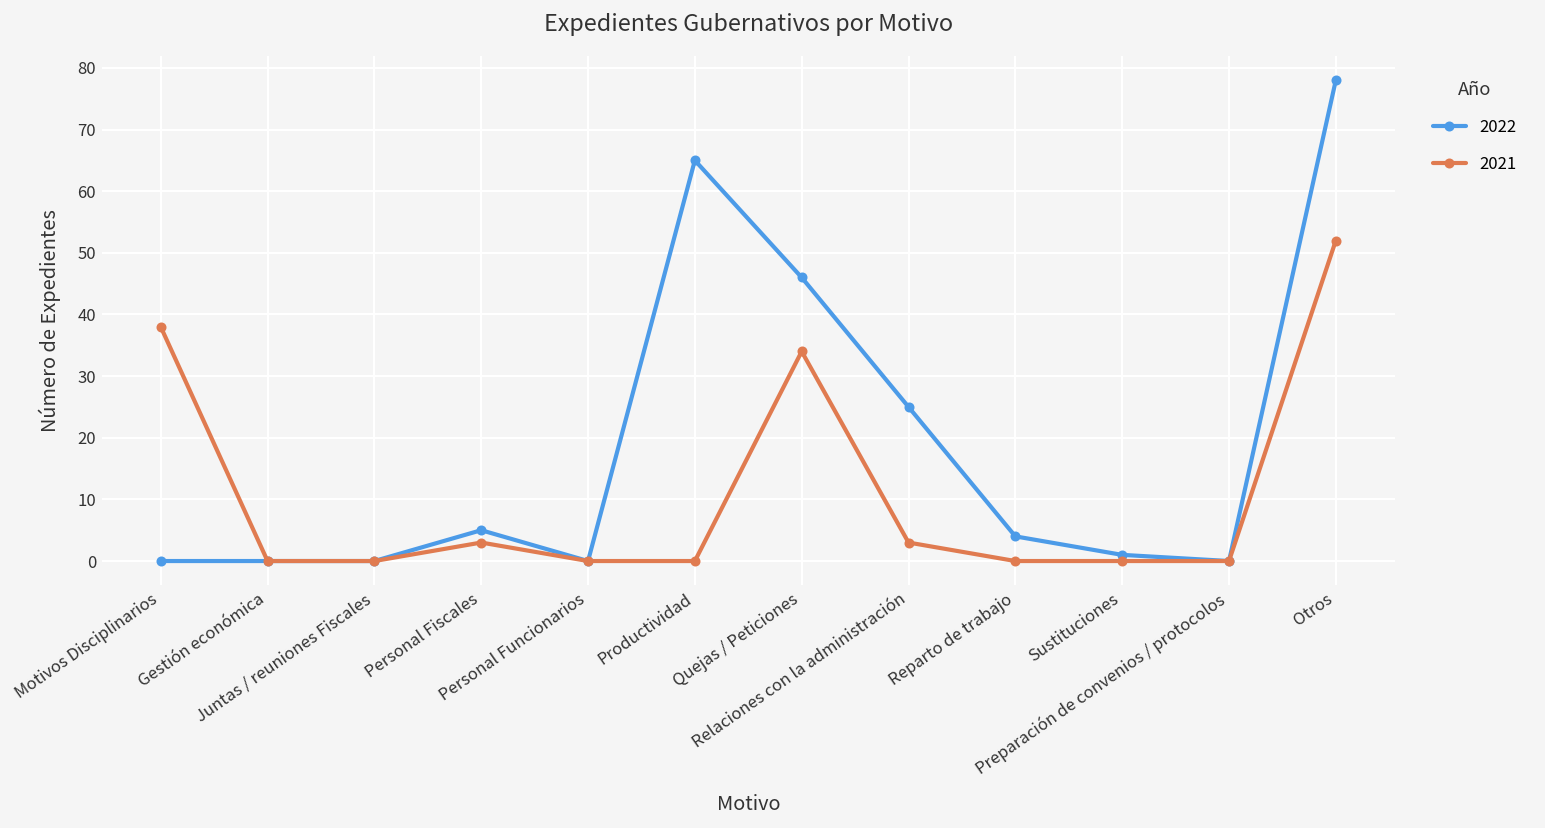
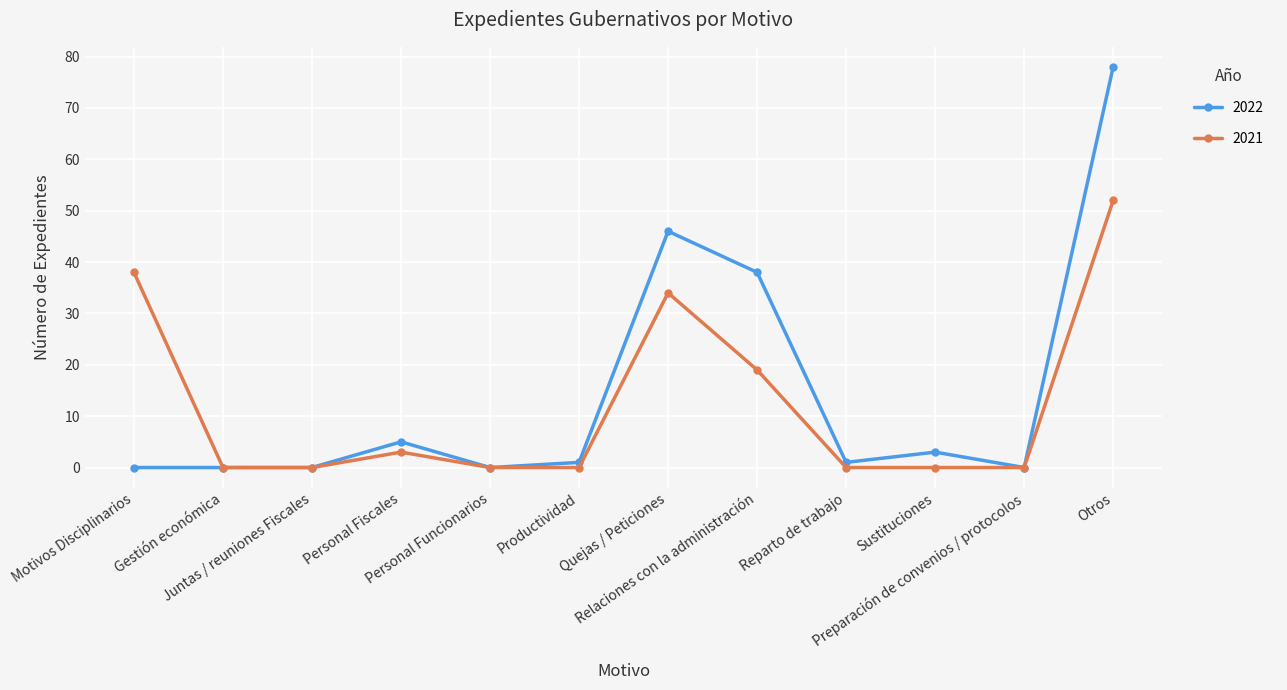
2022, Productividad: 65 -> 1
2022, Relaciones con la administración: 25 -> 38
2021, Relaciones con la administración: 3 -> 19
2022, Reparto de trabajo: 4 -> 1
2022, Sustituciones: 1 -> 3
